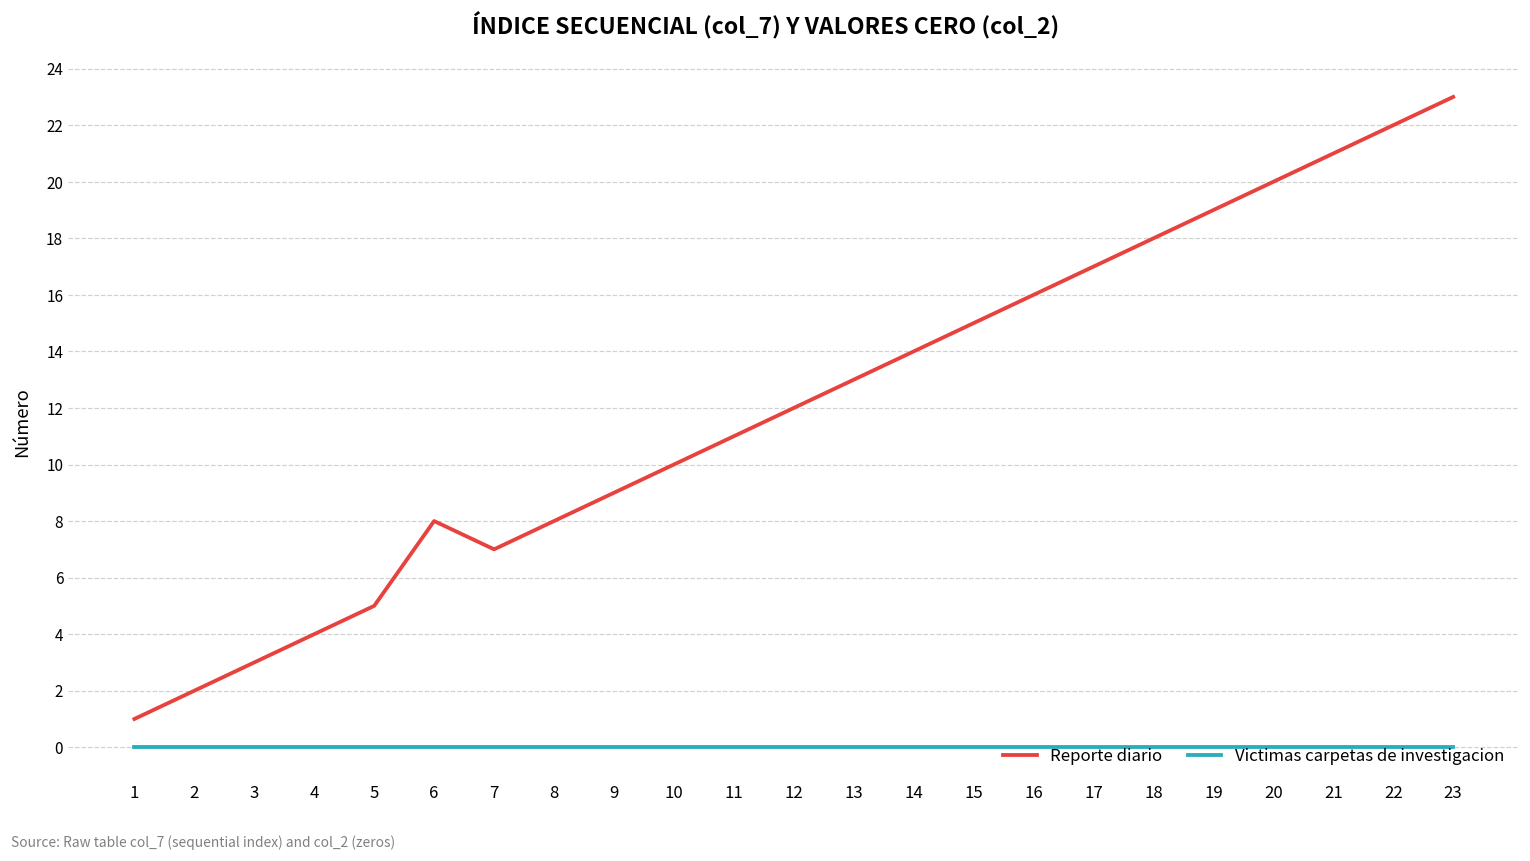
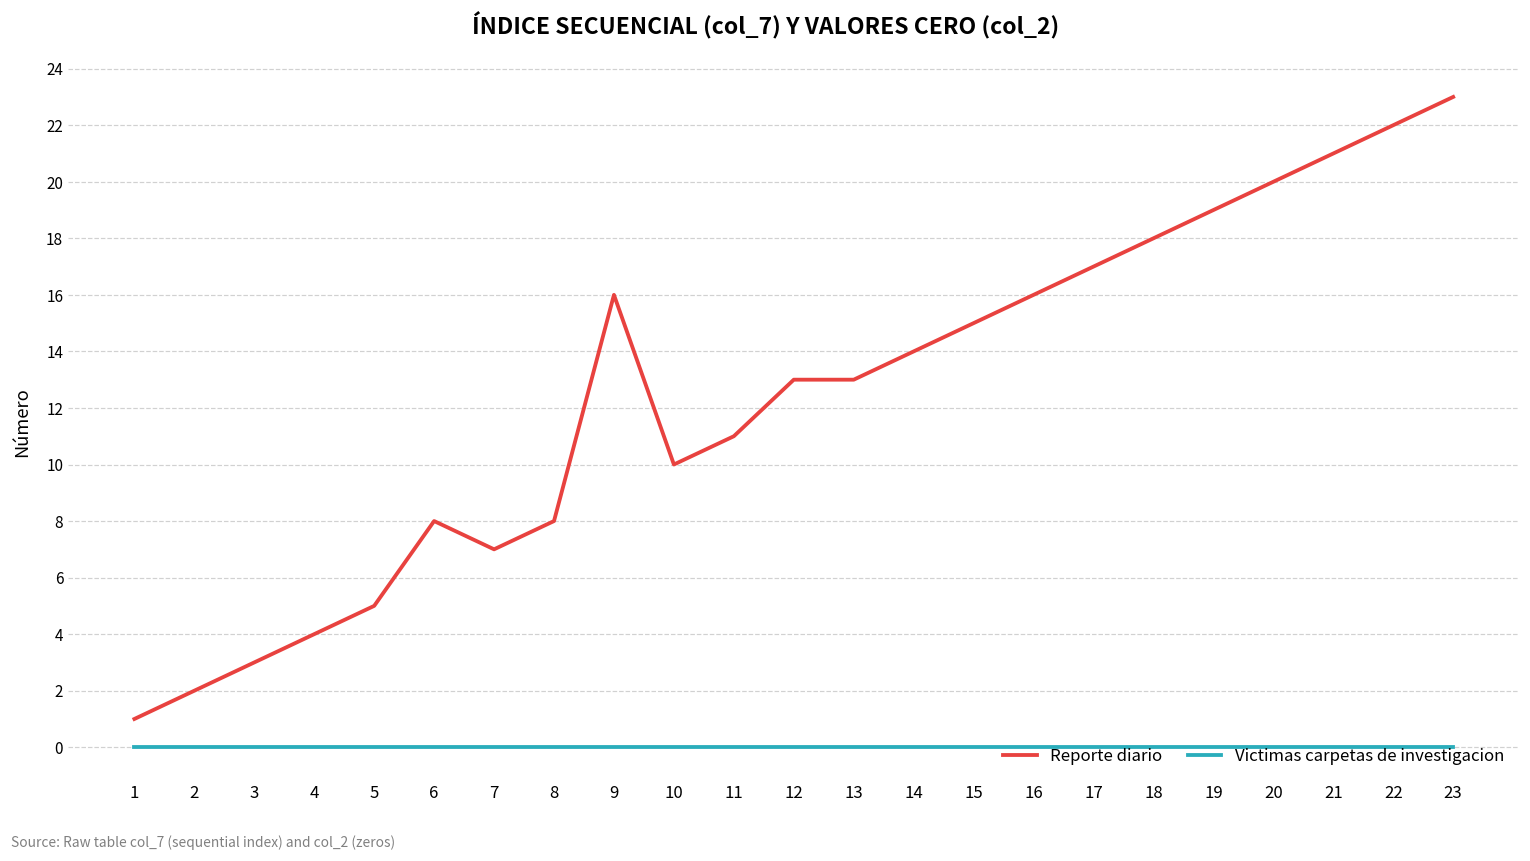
Reporte diario, 9: 9 -> 16
Reporte diario, 12: 12 -> 13
